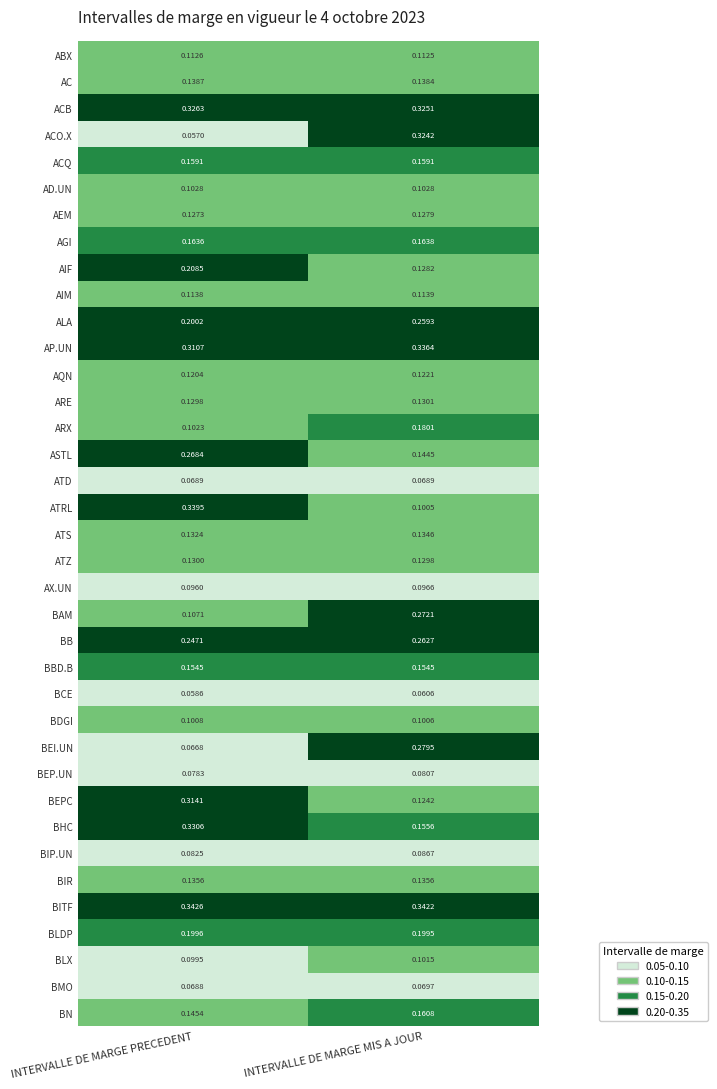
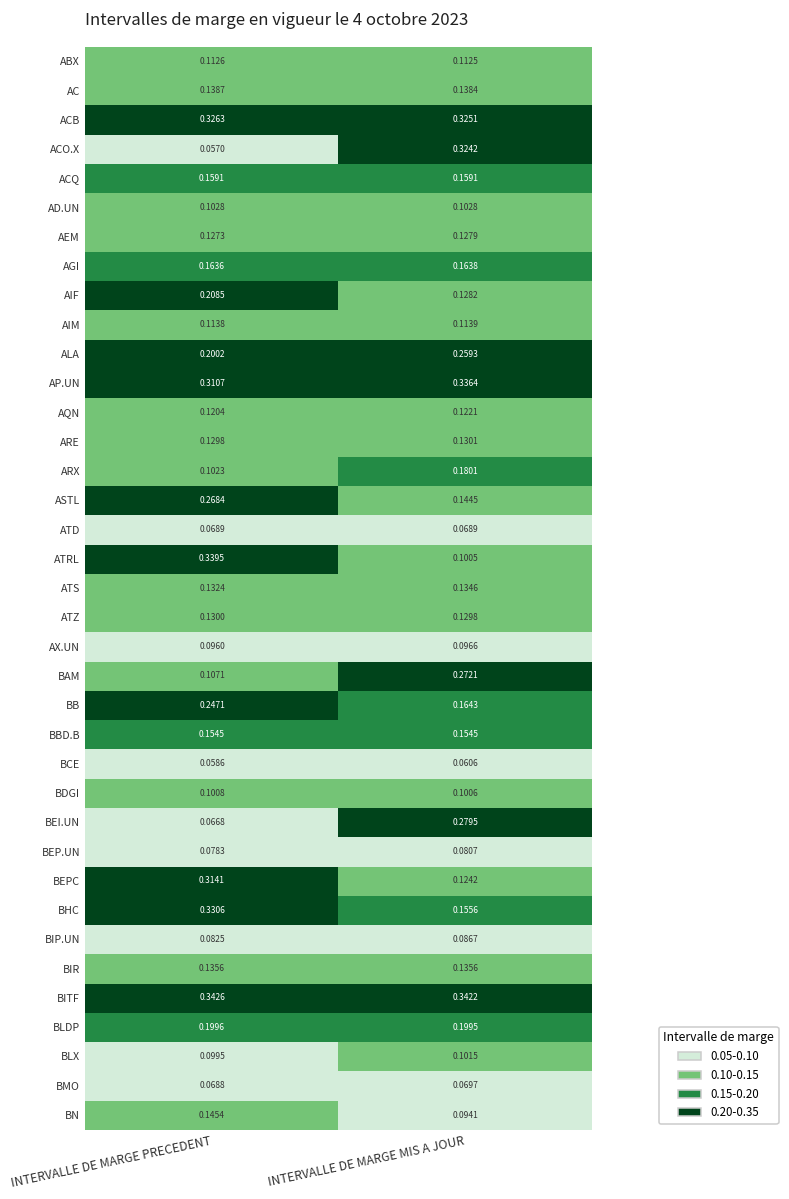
BB, INTERVALLE DE MARGE MIS A JOUR: 0.2627 -> 0.1643
BN, INTERVALLE DE MARGE MIS A JOUR: 0.1608 -> 0.0941
